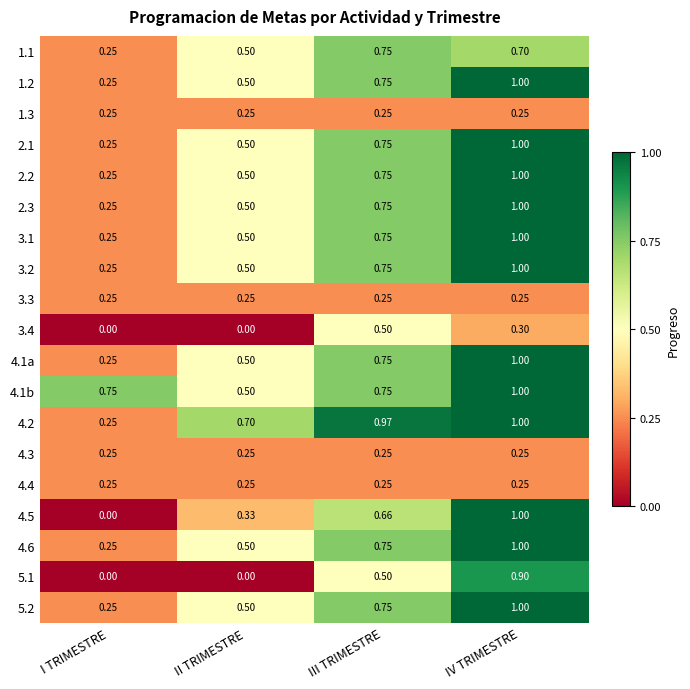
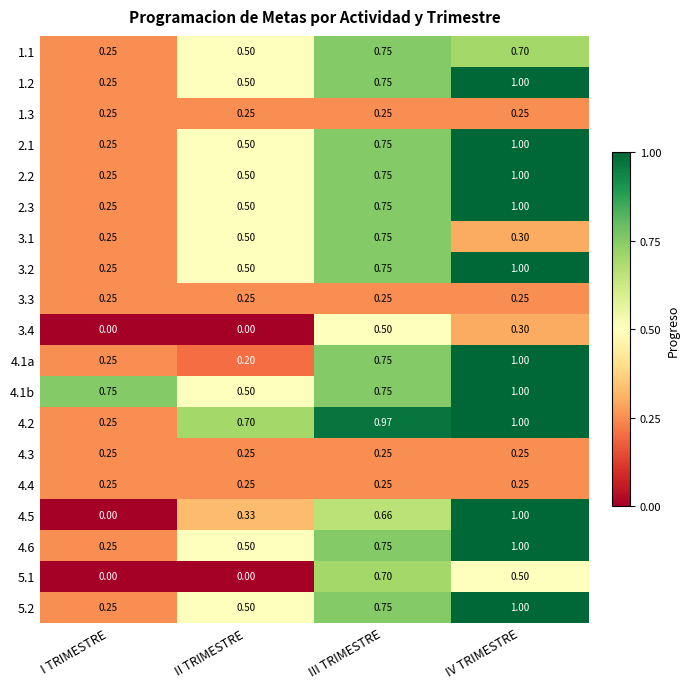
3.1, IV TRIMESTRE: 1.00 -> 0.30
4.1a, II TRIMESTRE: 0.50 -> 0.20
5.1, III TRIMESTRE: 0.50 -> 0.70
5.1, IV TRIMESTRE: 0.90 -> 0.50
